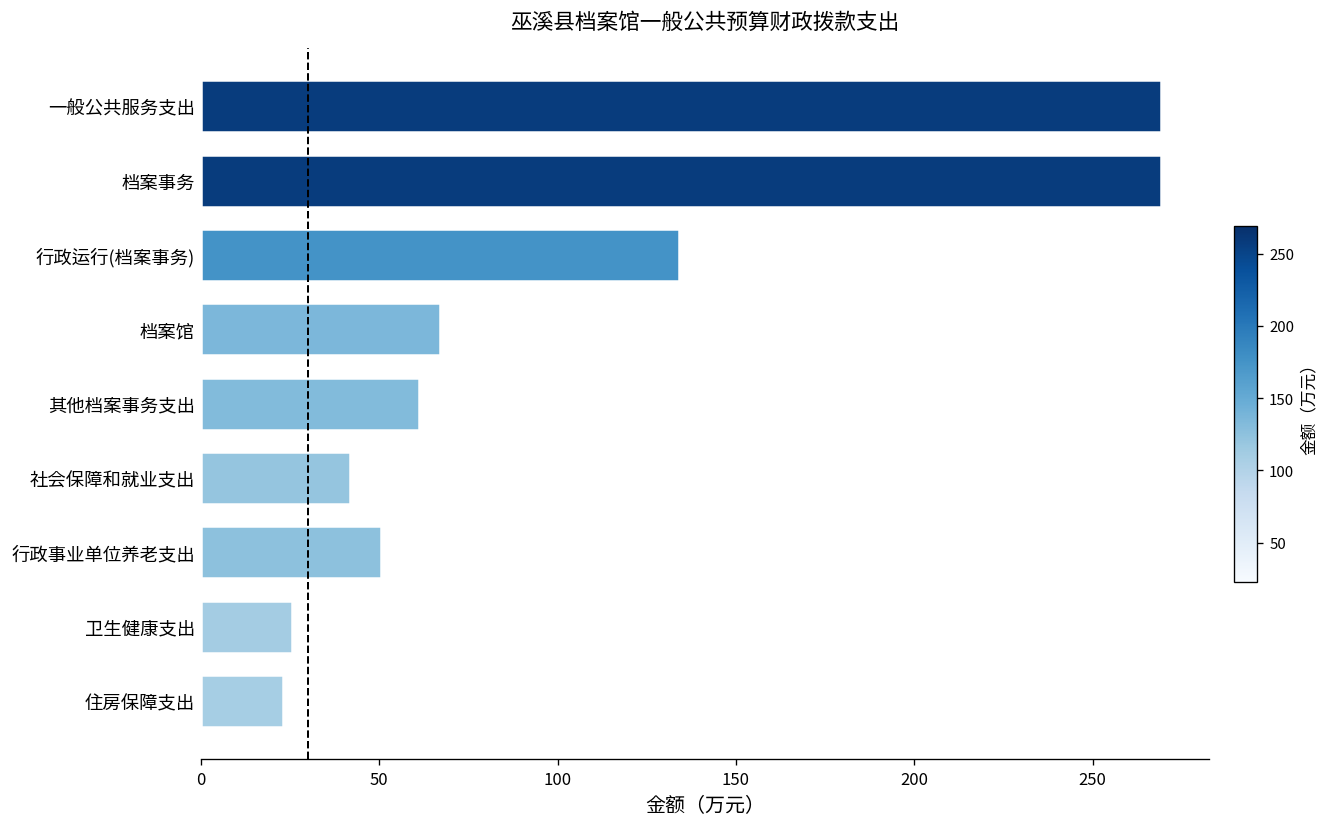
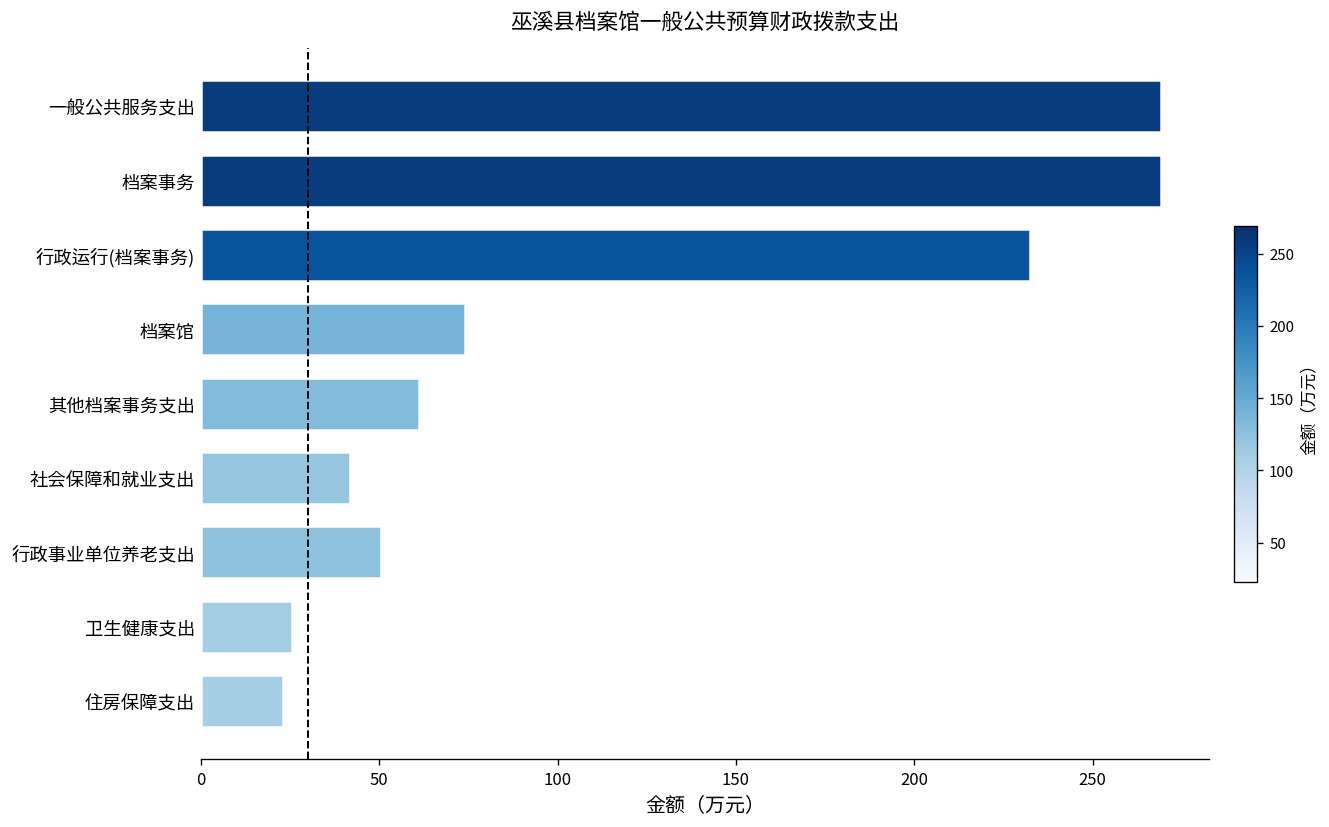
行政运行(档案事务): 134 -> 233
档案馆: 67 -> 74
